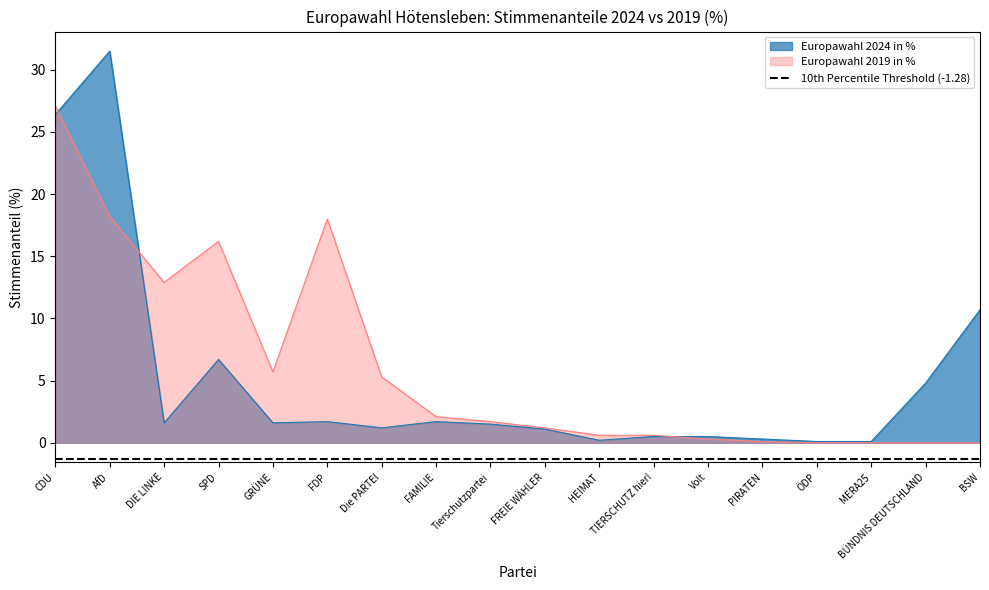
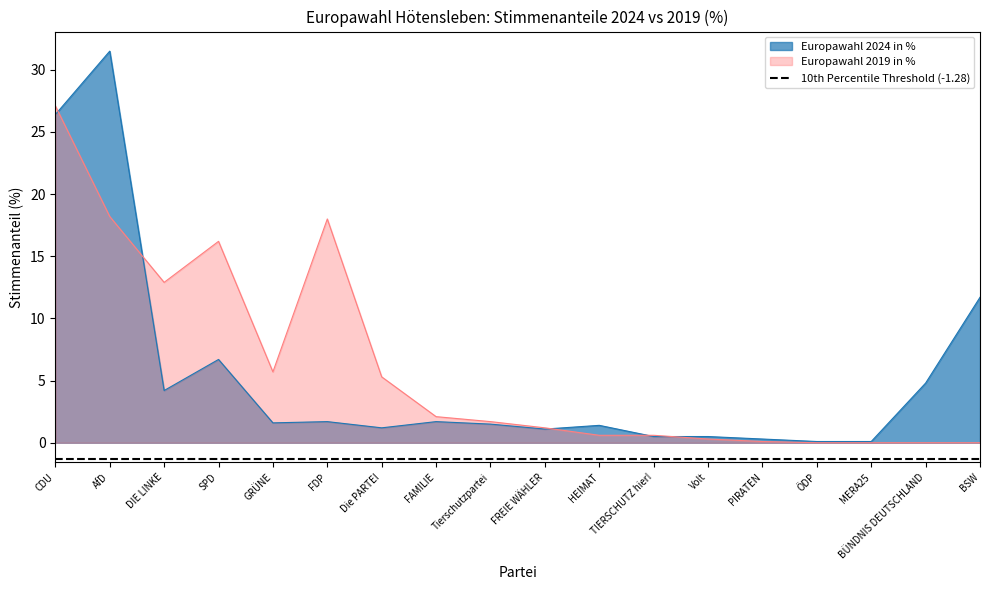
Europawahl 2024 in %, DIE LINKE: 1.6 -> 4.2
Europawahl 2024 in %, HEIMAT: 0.2 -> 1.4
Europawahl 2024 in %, BSW: 10.7 -> 11.7
